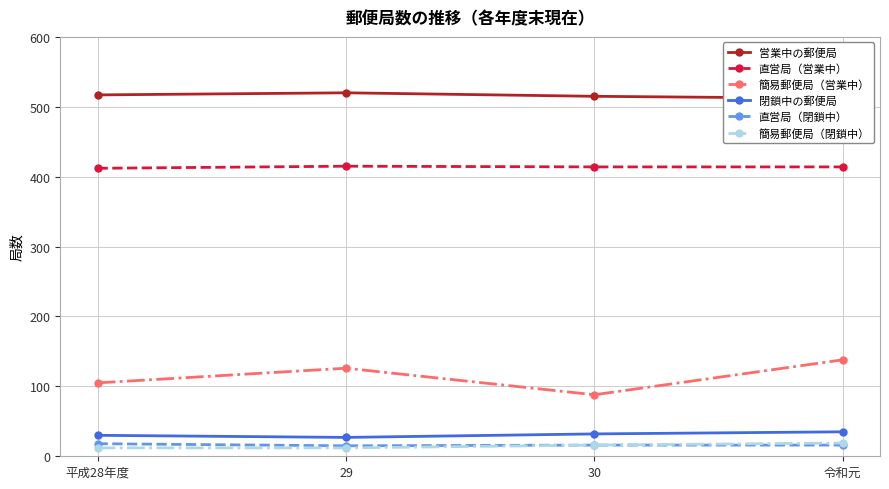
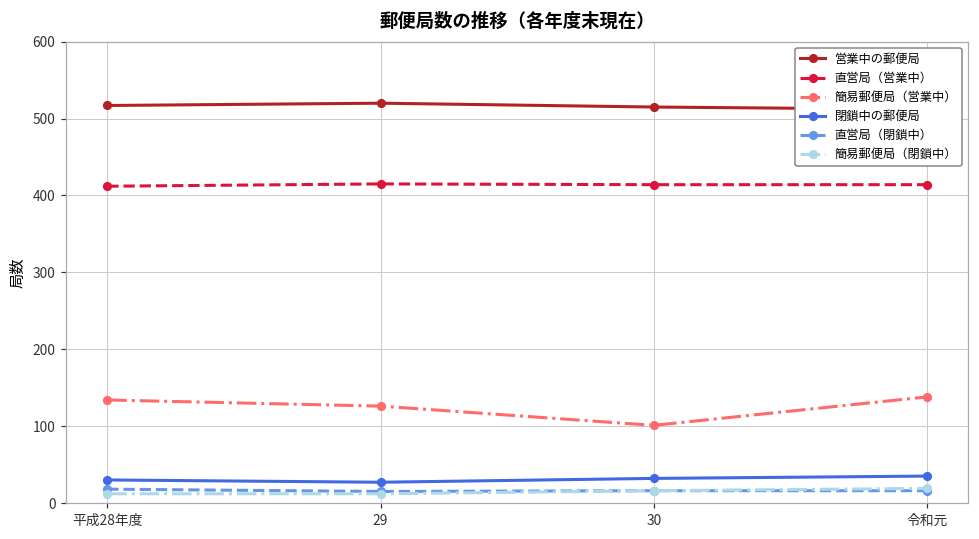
簡易郵便局（営業中）, 平成28年度: 110 -> 130
簡易郵便局（営業中）, 30: 90 -> 100
